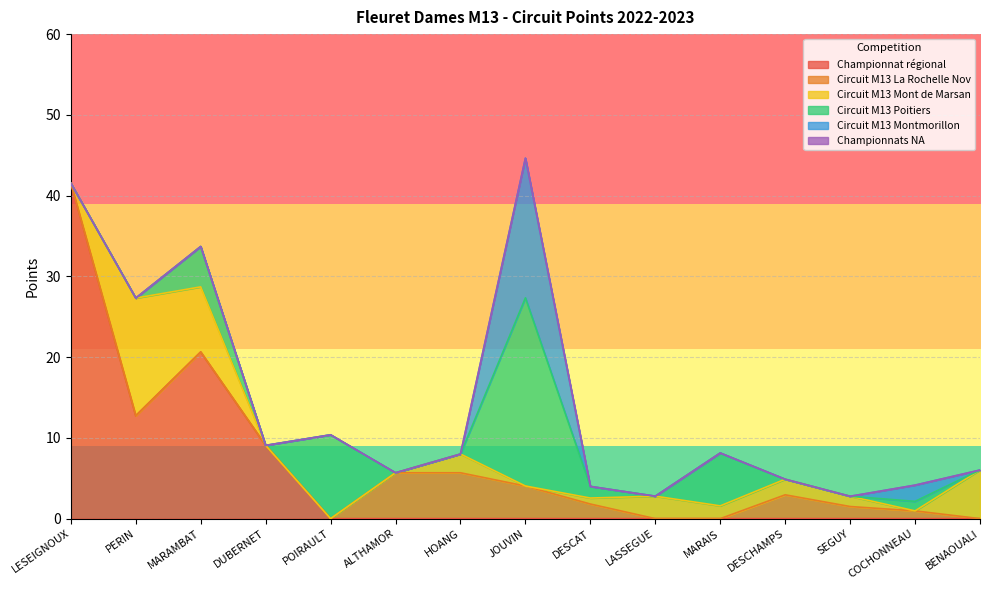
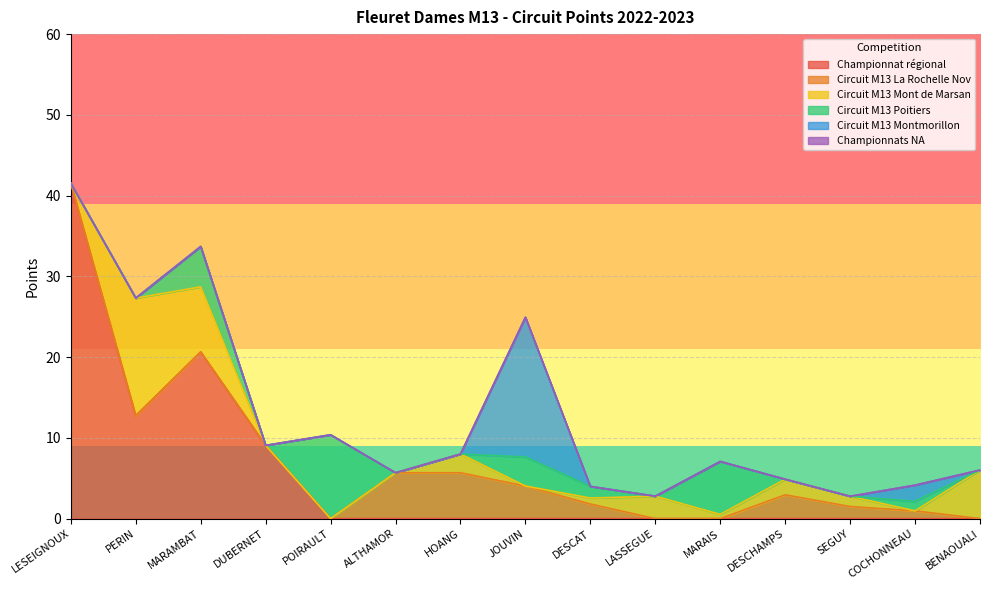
Circuit M13 Poitiers, JOUVIN: 23 -> 4
Circuit M13 Mont de Marsan, MARAIS: 2 -> 1
